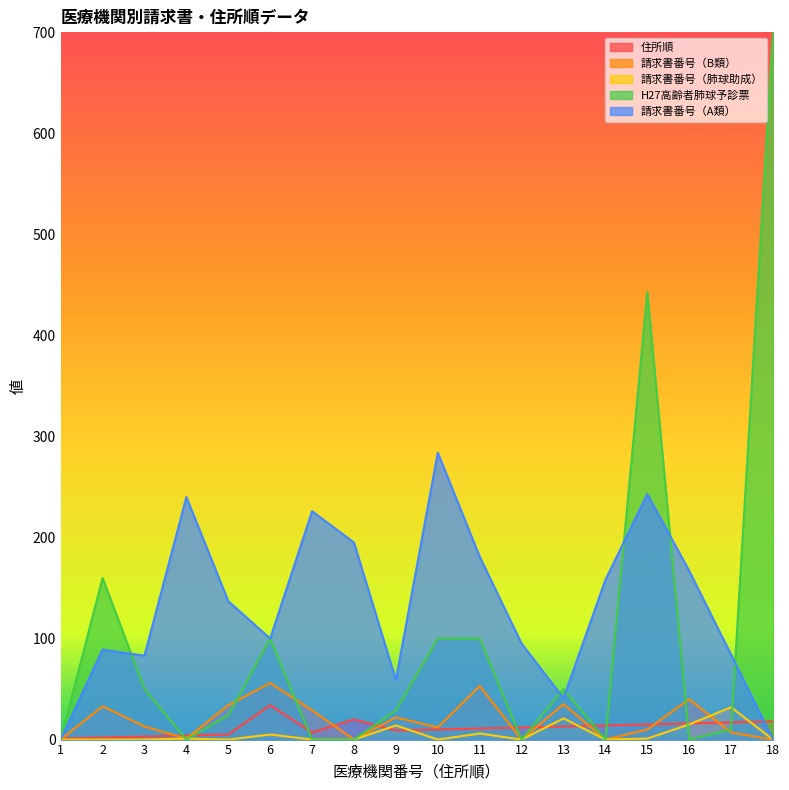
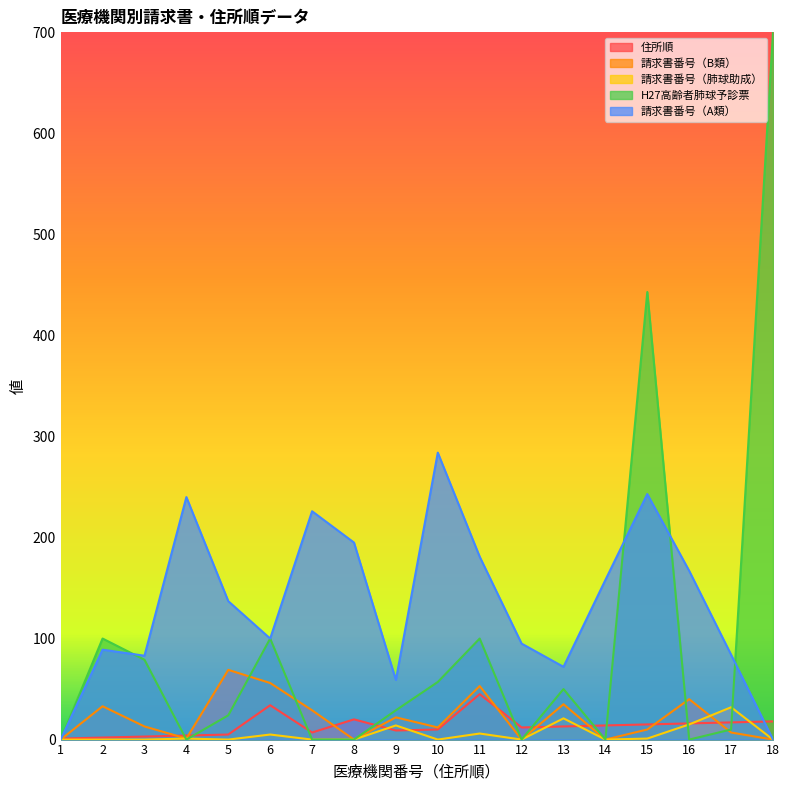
H27高齢者肺球予診票, 2: 160 -> 100
H27高齢者肺球予診票, 3: 50 -> 79
請求書番号（B類）, 5: 34 -> 69
H27高齢者肺球予診票, 10: 100 -> 57
住所順, 11: 11 -> 45
請求書番号（A類）, 13: 41 -> 72
